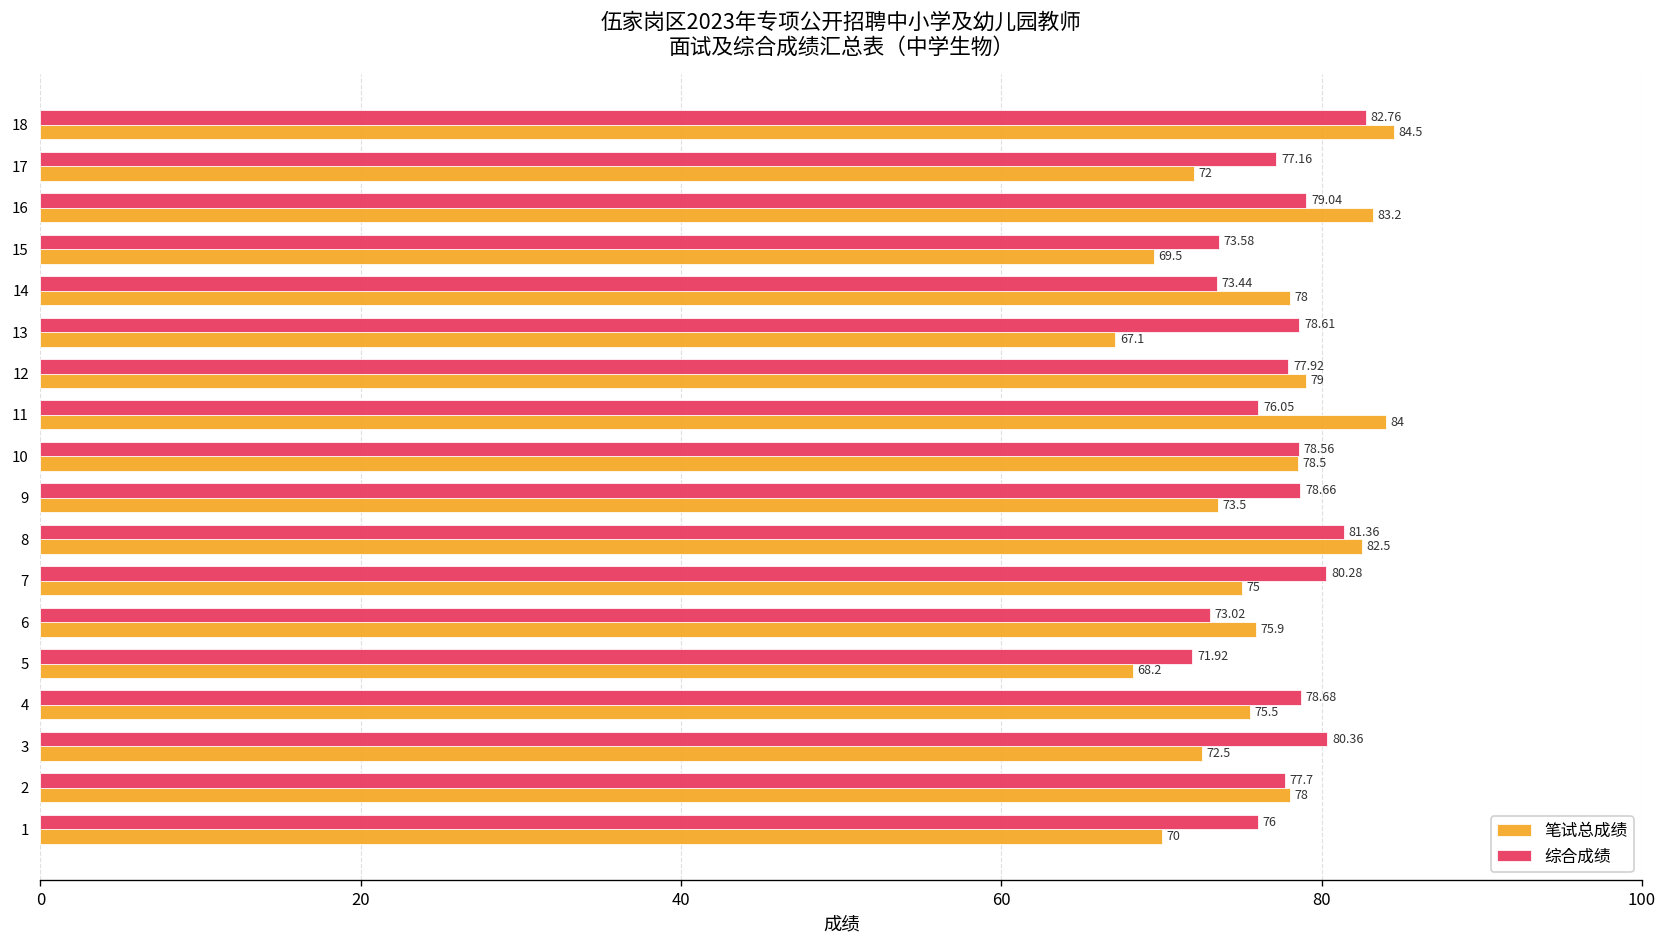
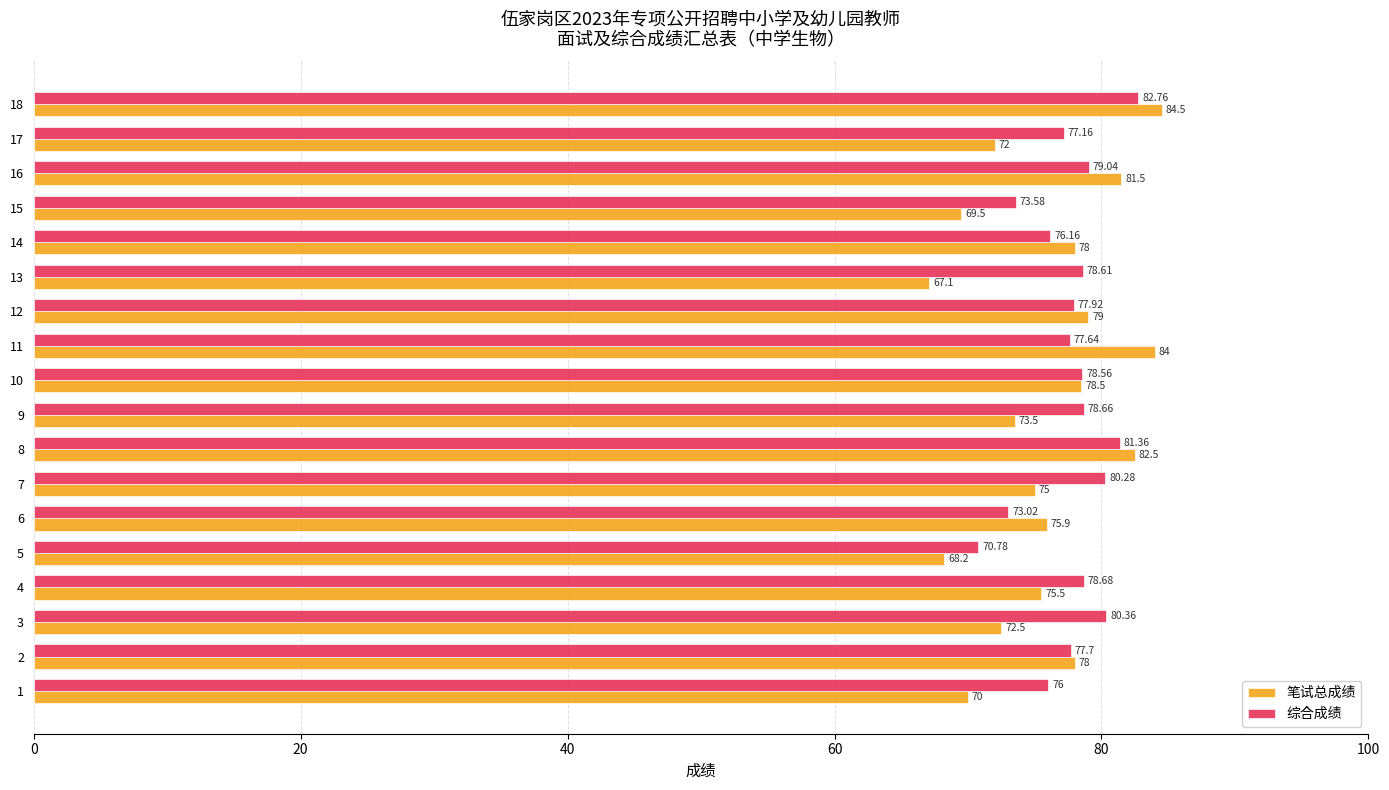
笔试总成绩, 16: 83.2 -> 81.5
综合成绩, 14: 73.44 -> 76.16
综合成绩, 11: 76.05 -> 77.64
综合成绩, 5: 71.92 -> 70.78
